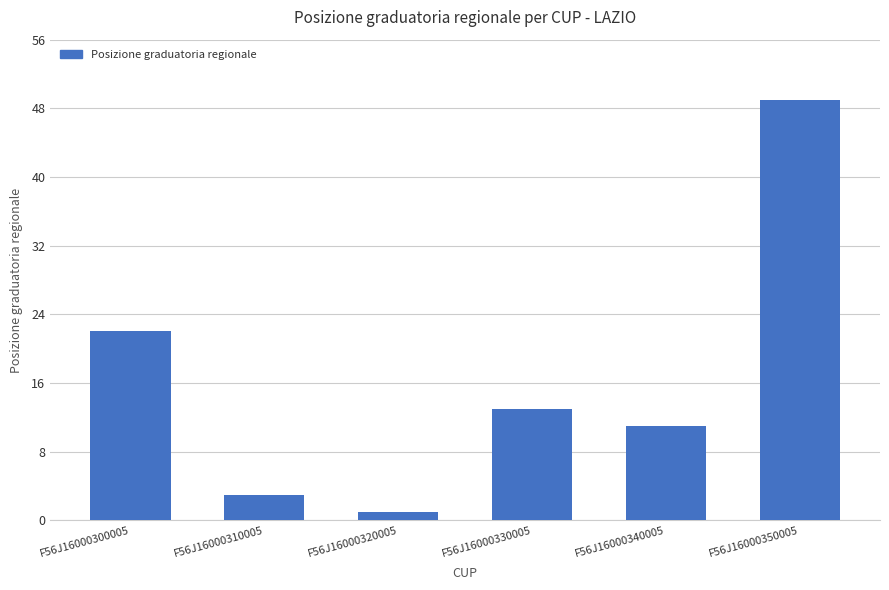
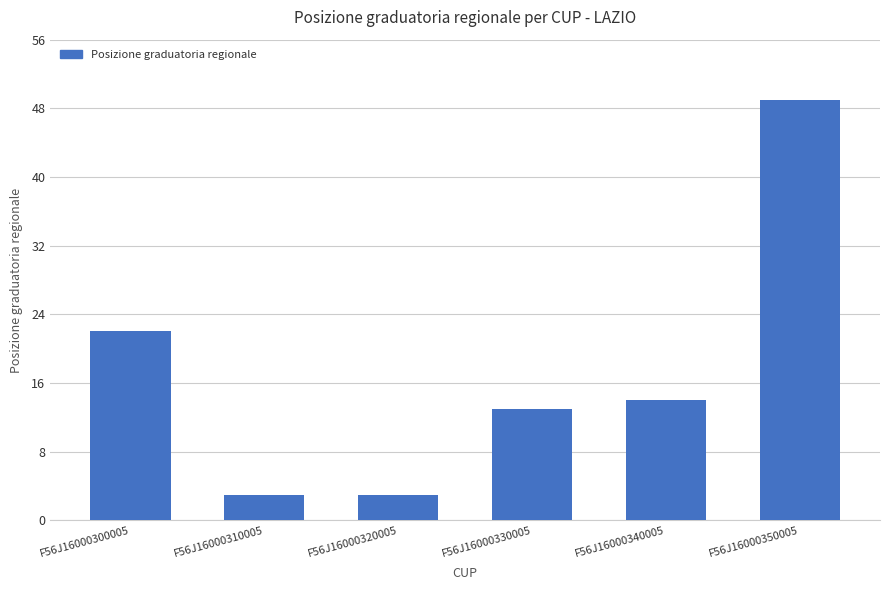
F56J16000320005: 1 -> 3
F56J16000340005: 11 -> 14
